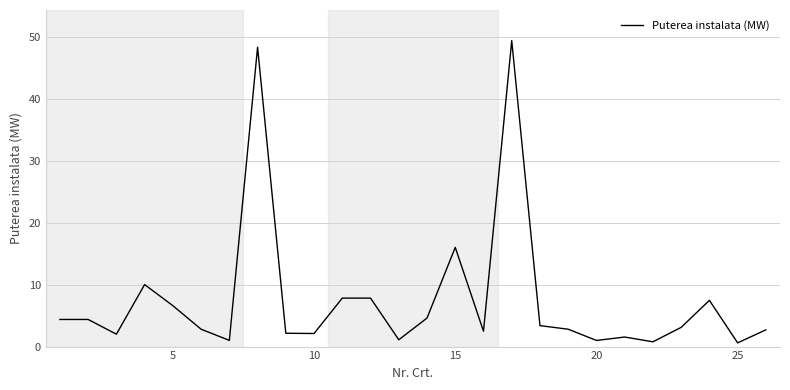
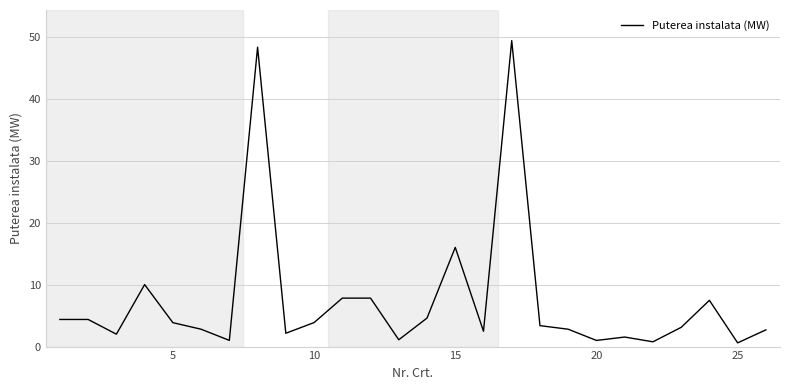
5: 7 -> 4
10: 2 -> 4
